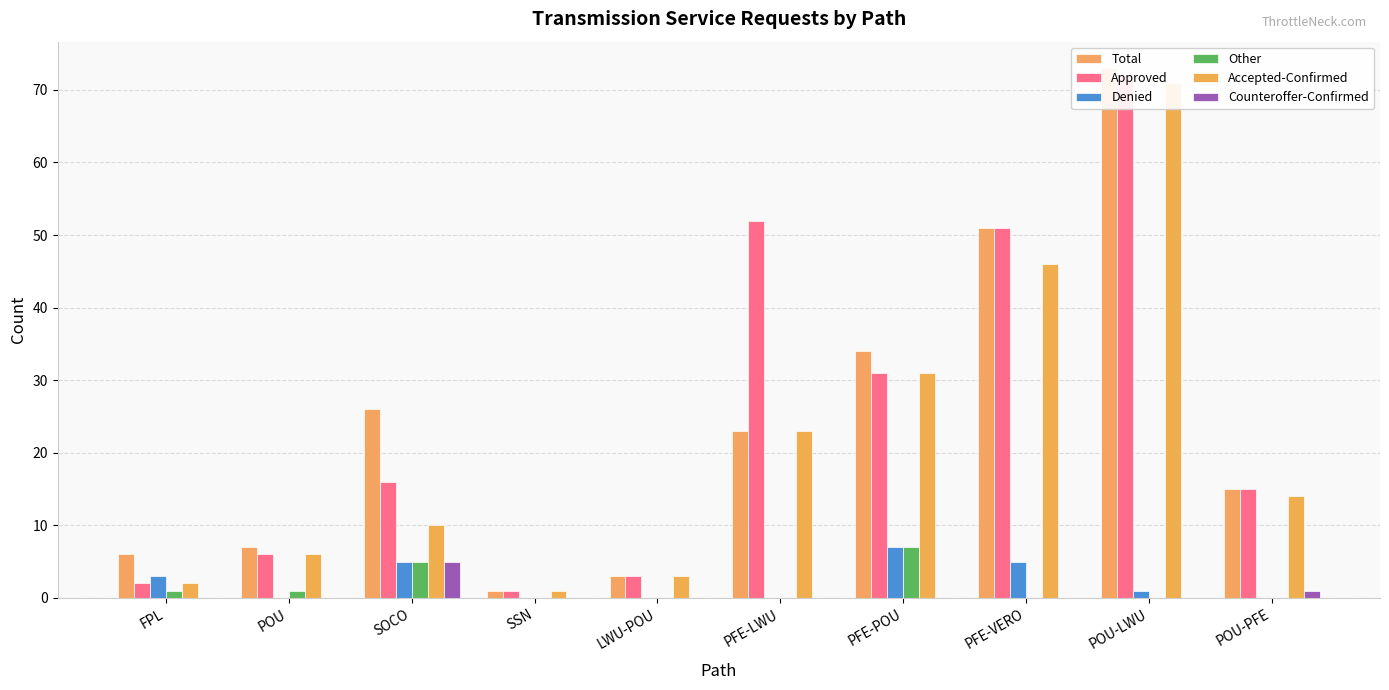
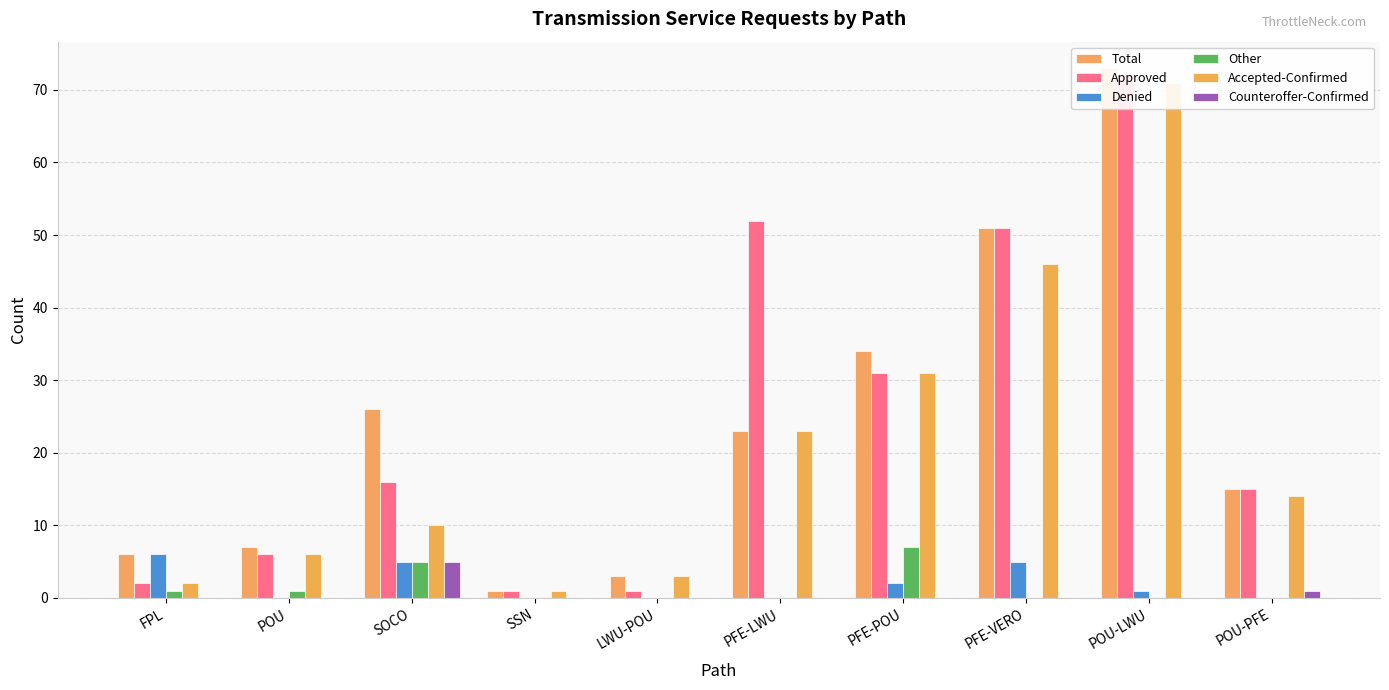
Denied, FPL: 3 -> 6
Approved, LWU-POU: 3 -> 1
Denied, PFE-POU: 7 -> 2
